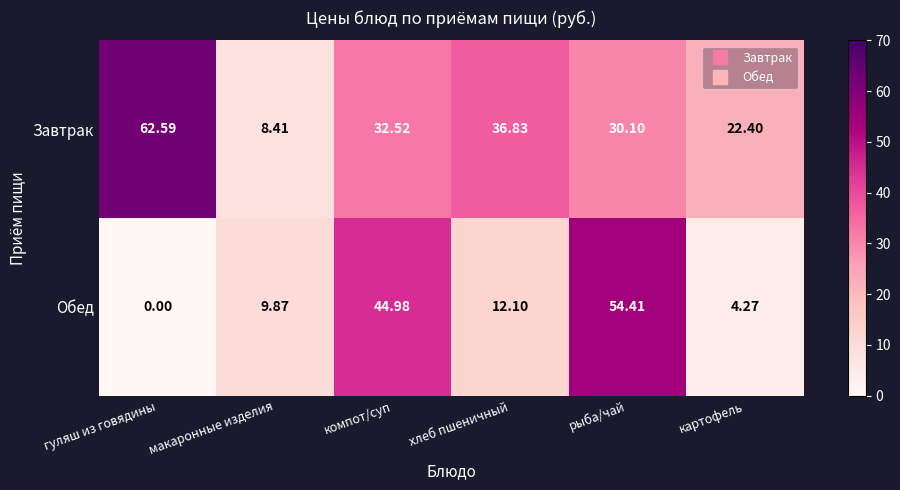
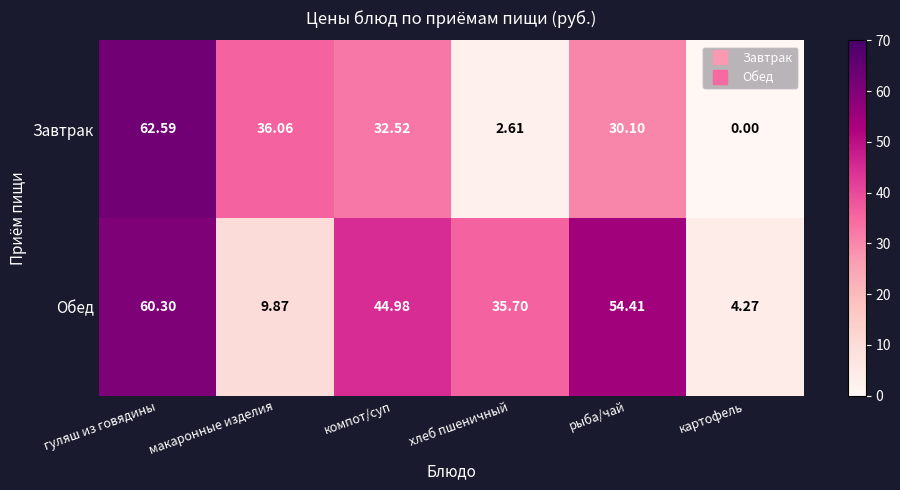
Завтрак, макаронные изделия: 8.41 -> 36.06
Завтрак, хлеб пшеничный: 36.83 -> 2.61
Завтрак, картофель: 22.40 -> 0.00
Обед, гуляш из говядины: 0.00 -> 60.30
Обед, хлеб пшеничный: 12.10 -> 35.70
